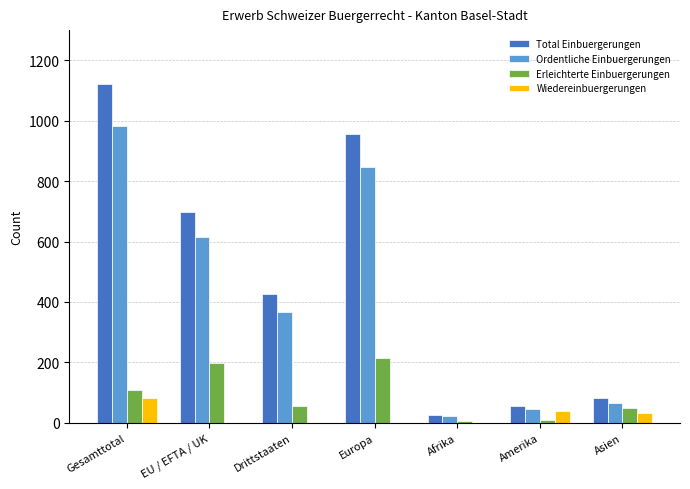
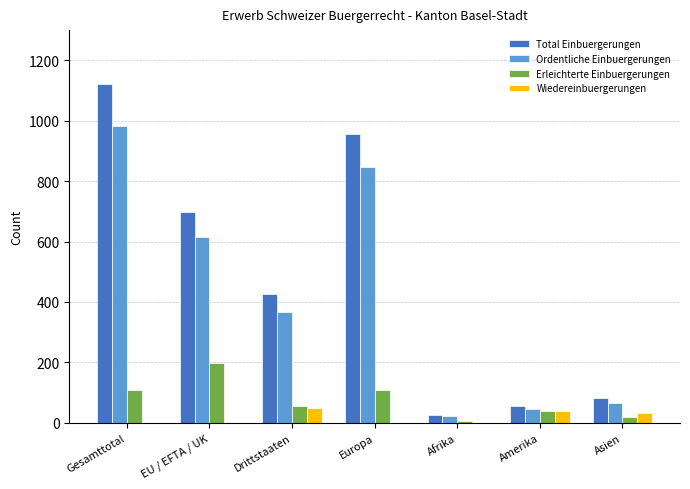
Wiedereinbuergerungen, Gesamttotal: 80 -> 0
Wiedereinbuergerungen, Drittstaaten: 0 -> 50
Erleichterte Einbuergerungen, Europa: 220 -> 110
Erleichterte Einbuergerungen, Amerika: 10 -> 40
Erleichterte Einbuergerungen, Asien: 50 -> 20
